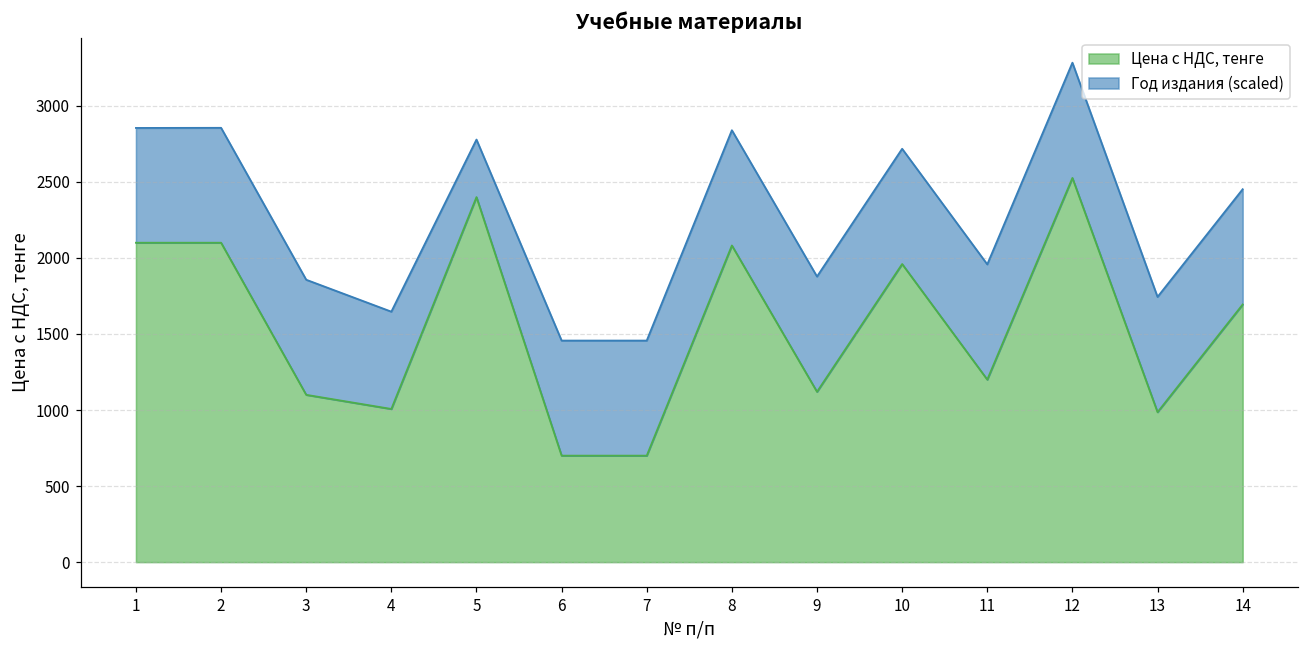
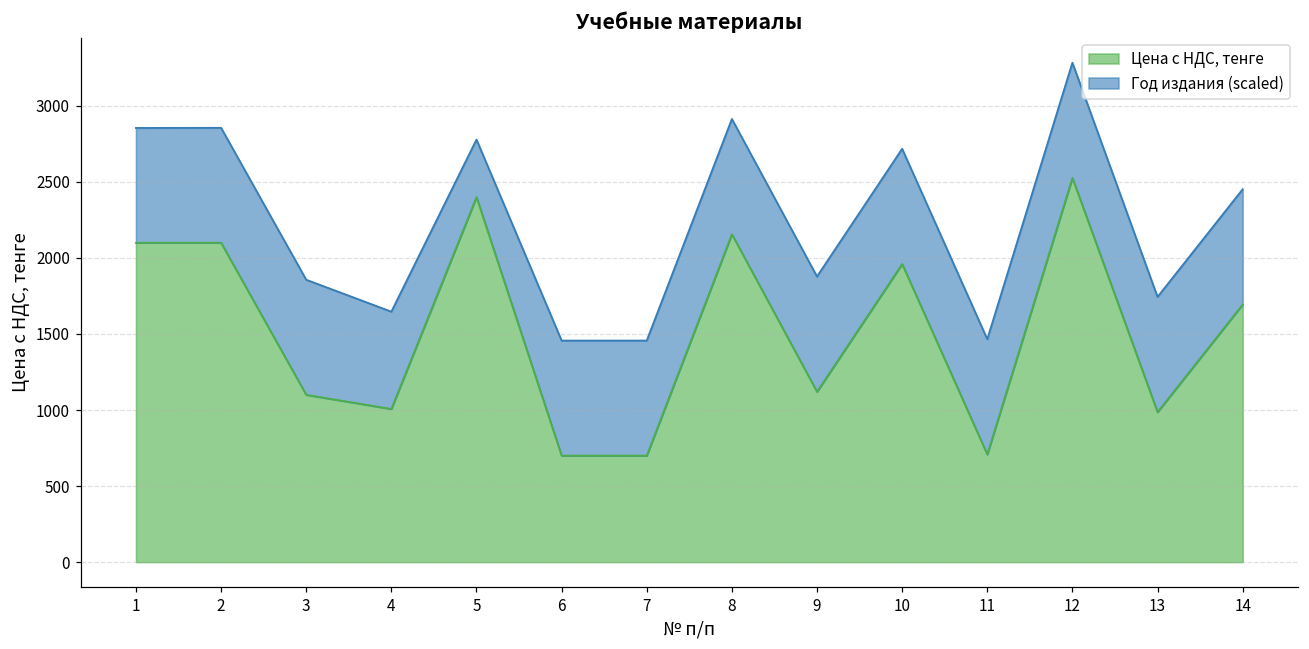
Цена с НДС, тенге, 8: 2080 -> 2160
Цена с НДС, тенге, 11: 1200 -> 710
